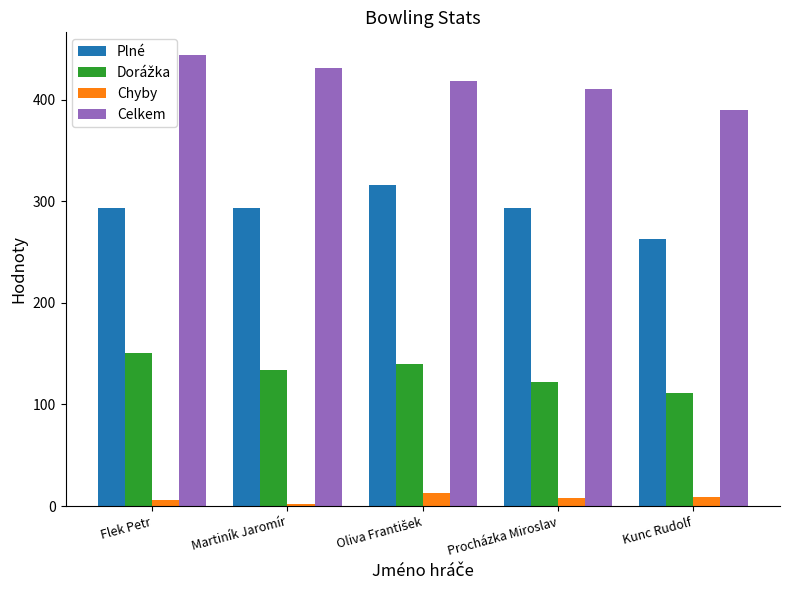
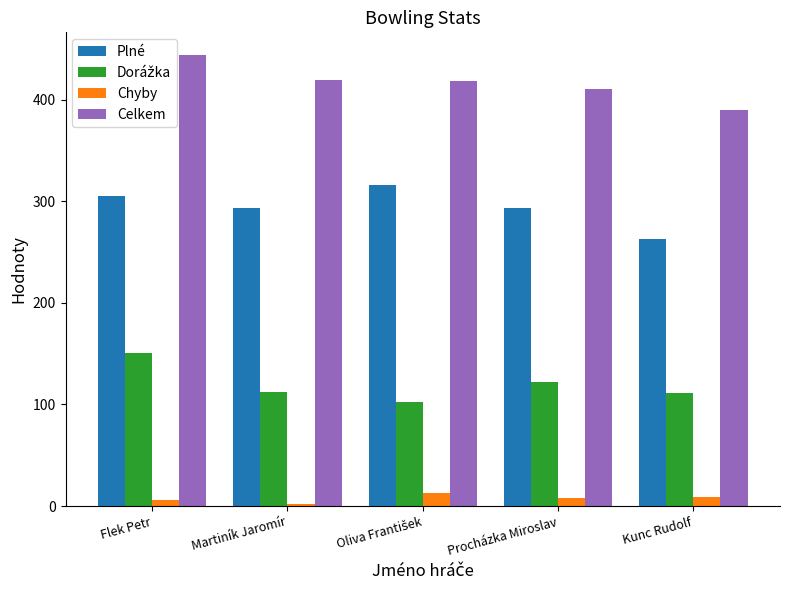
Plné, Flek Petr: 293 -> 305
Dorážka, Martiník Jaromír: 134 -> 112
Celkem, Martiník Jaromír: 431 -> 419
Dorážka, Oliva František: 140 -> 102
